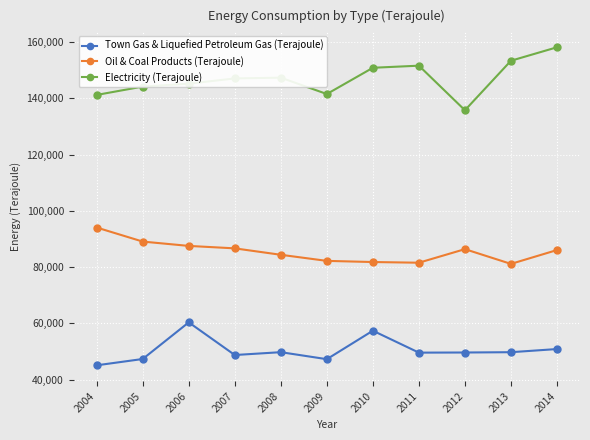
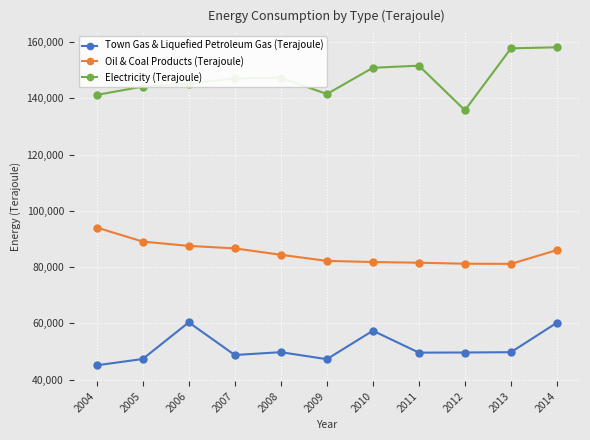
Oil & Coal Products (Terajoule), 2012: 86,000 -> 81,000
Electricity (Terajoule), 2013: 153,000 -> 158,000
Town Gas & Liquefied Petroleum Gas (Terajoule), 2014: 51,000 -> 60,000
